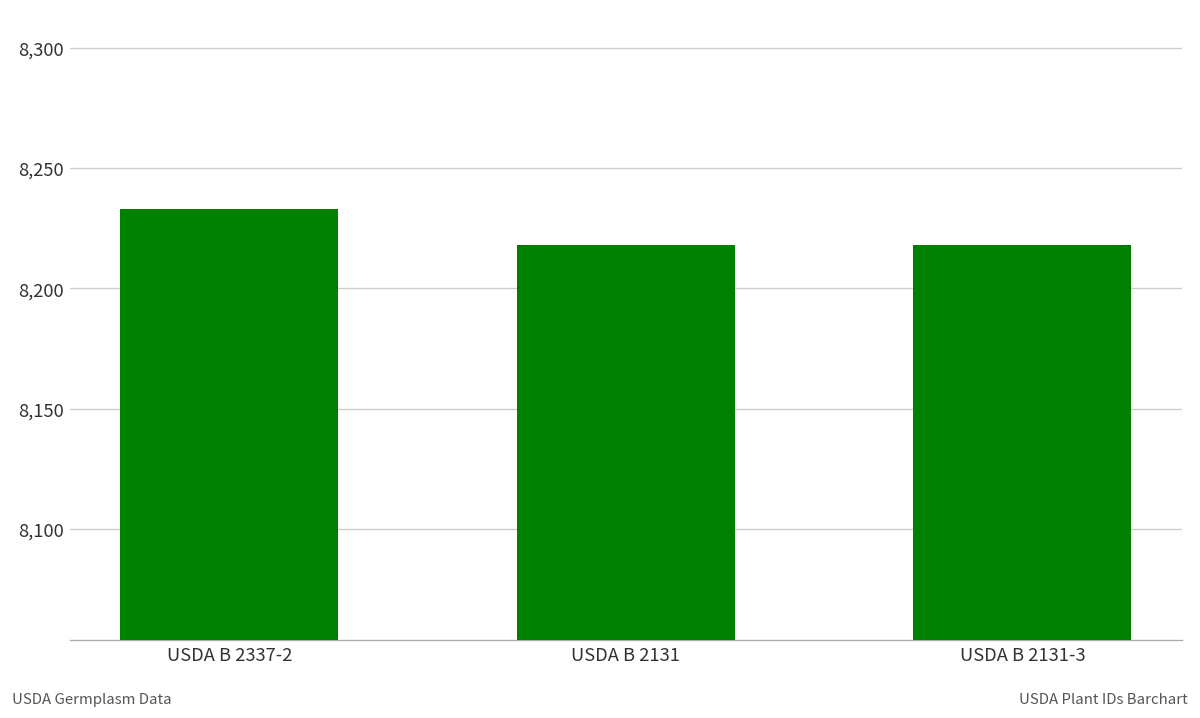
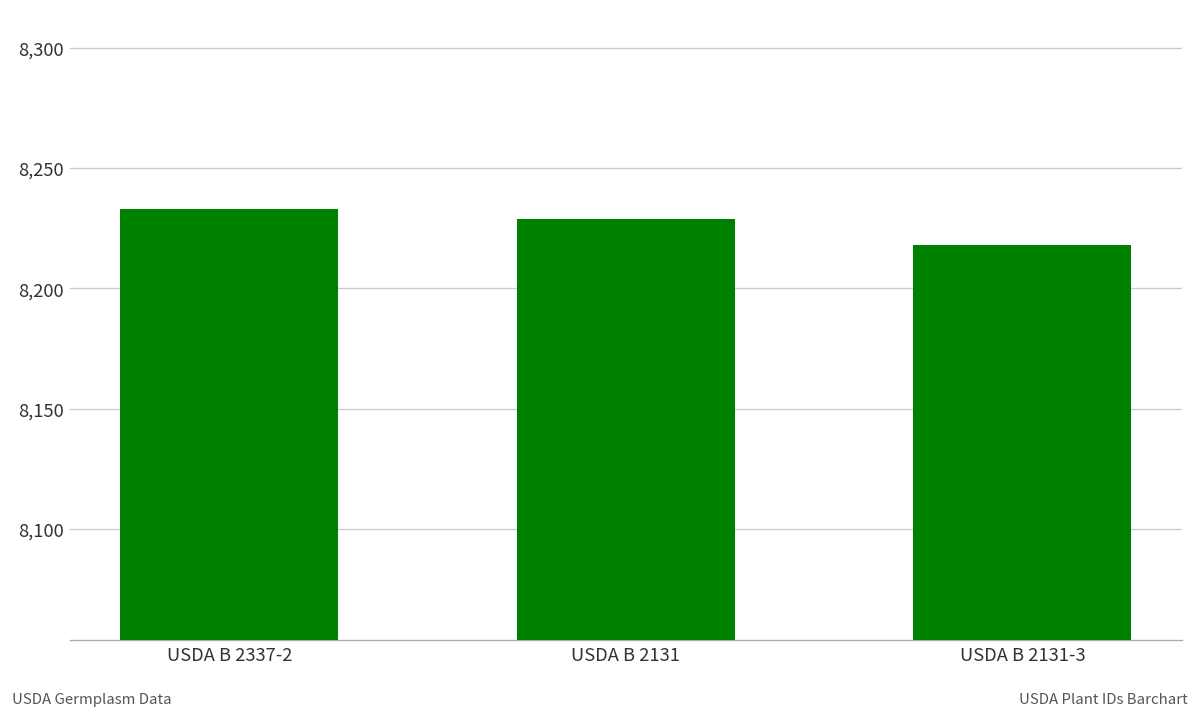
USDA B 2131: 8,218 -> 8,229
